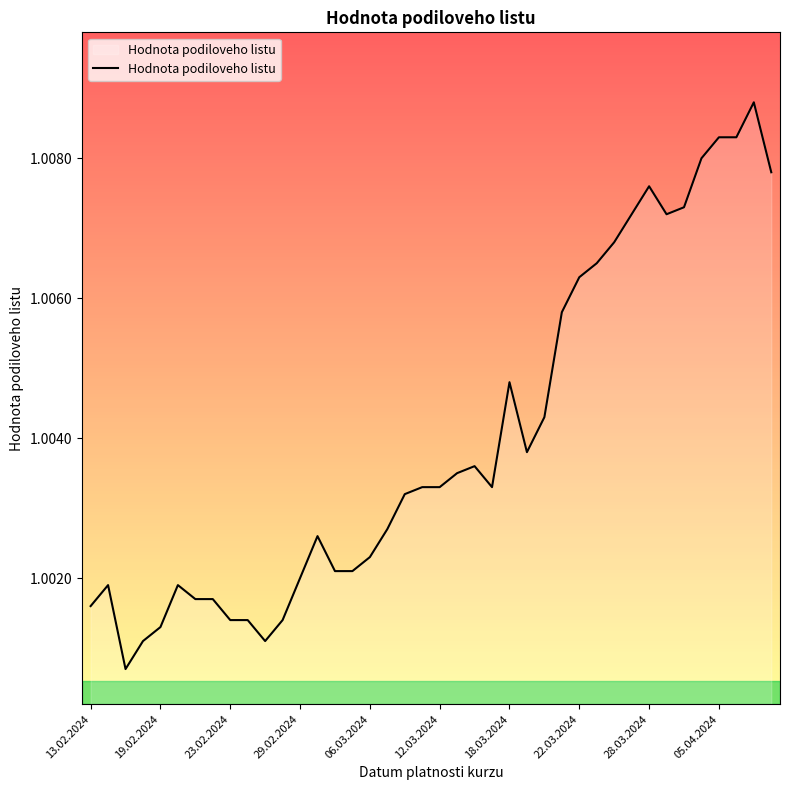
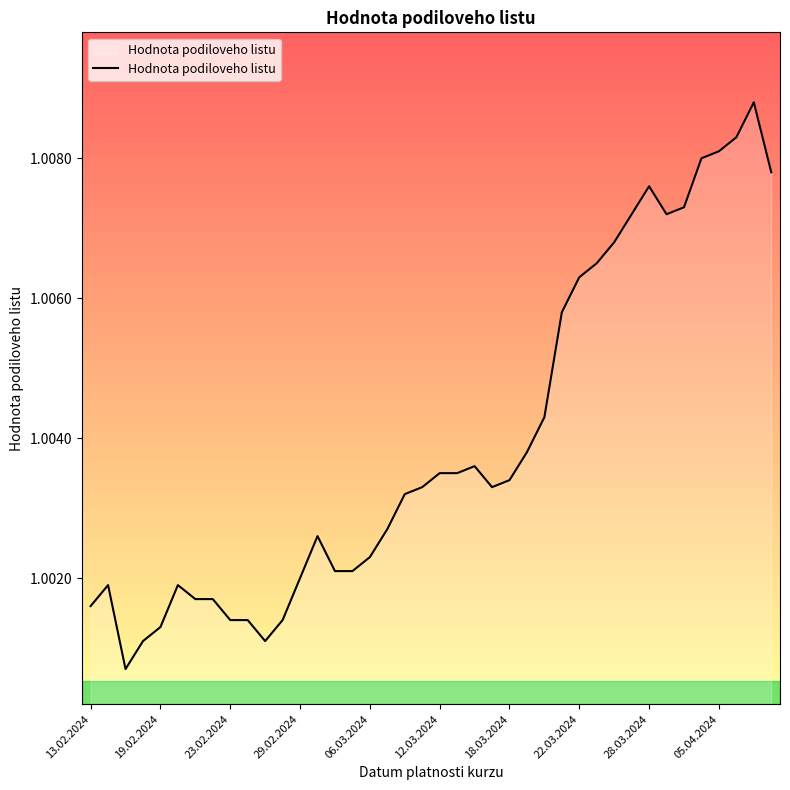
12.03.2024: 1.0033 -> 1.0035
18.03.2024: 1.0048 -> 1.0034
05.04.2024: 1.0083 -> 1.0081
